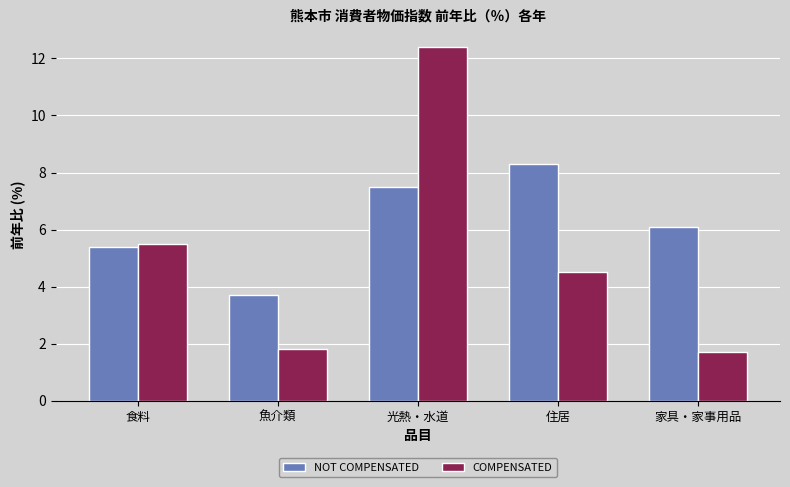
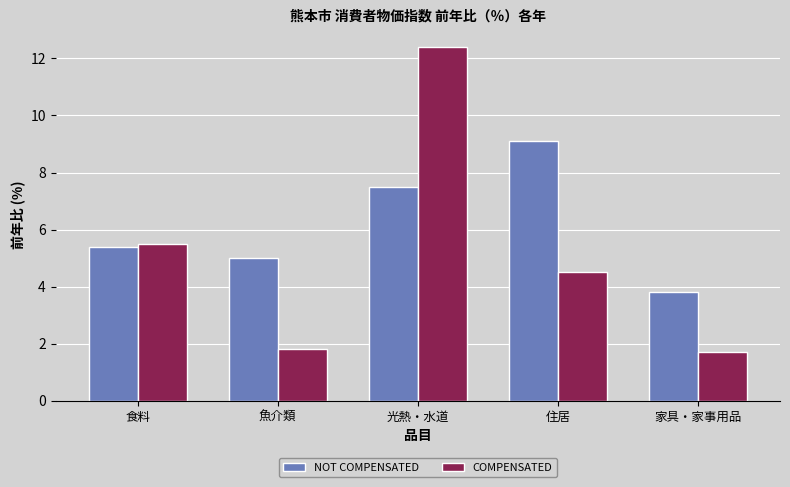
NOT COMPENSATED, 魚介類: 3.7 -> 5.0
NOT COMPENSATED, 住居: 8.3 -> 9.1
NOT COMPENSATED, 家具・家事用品: 6.1 -> 3.8
